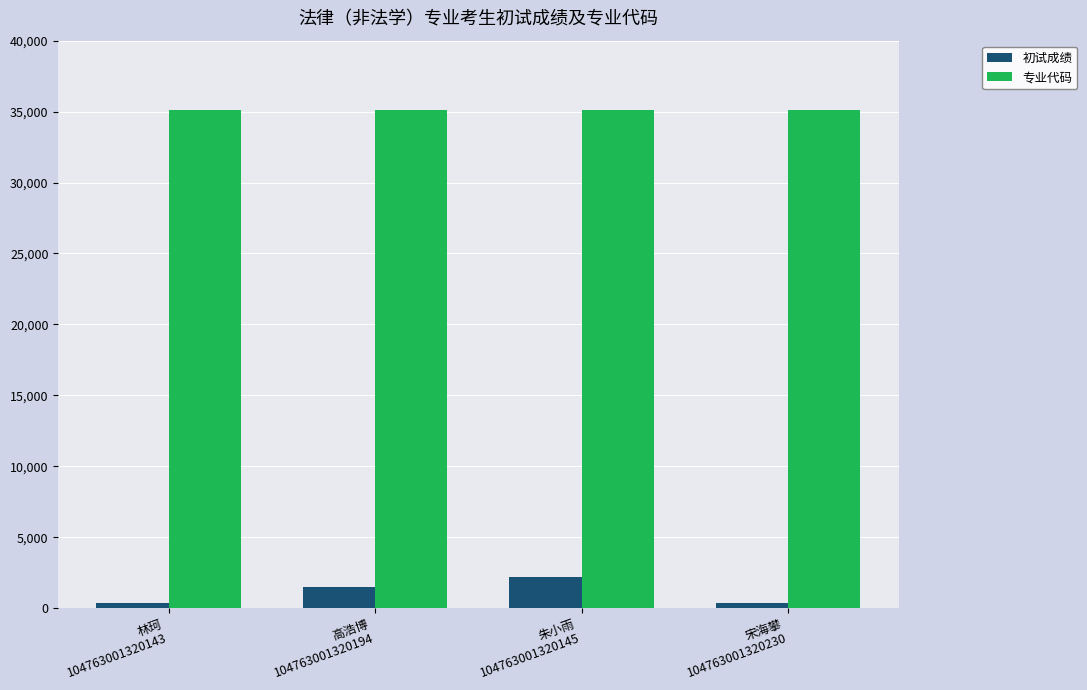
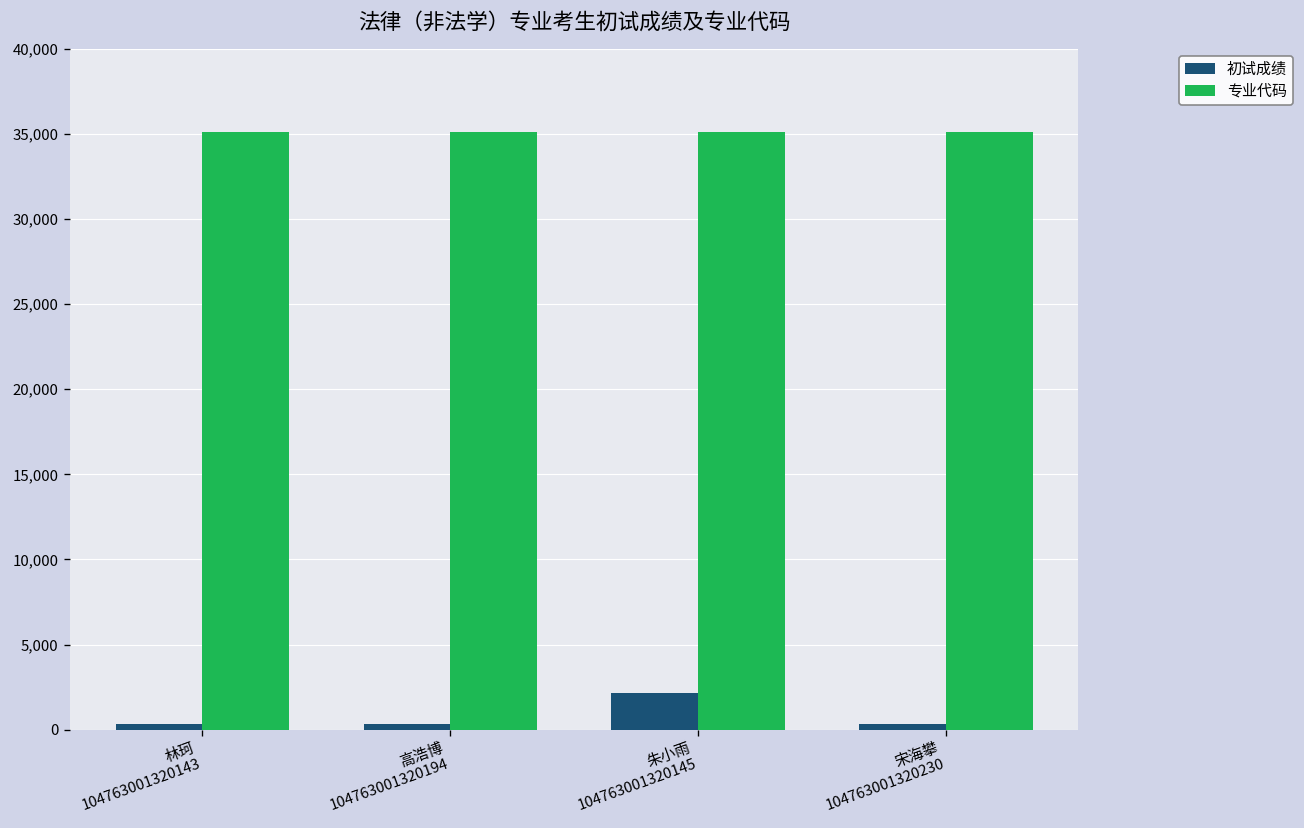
初试成绩, 高浩博 104763001320194: 1,500 -> 300
